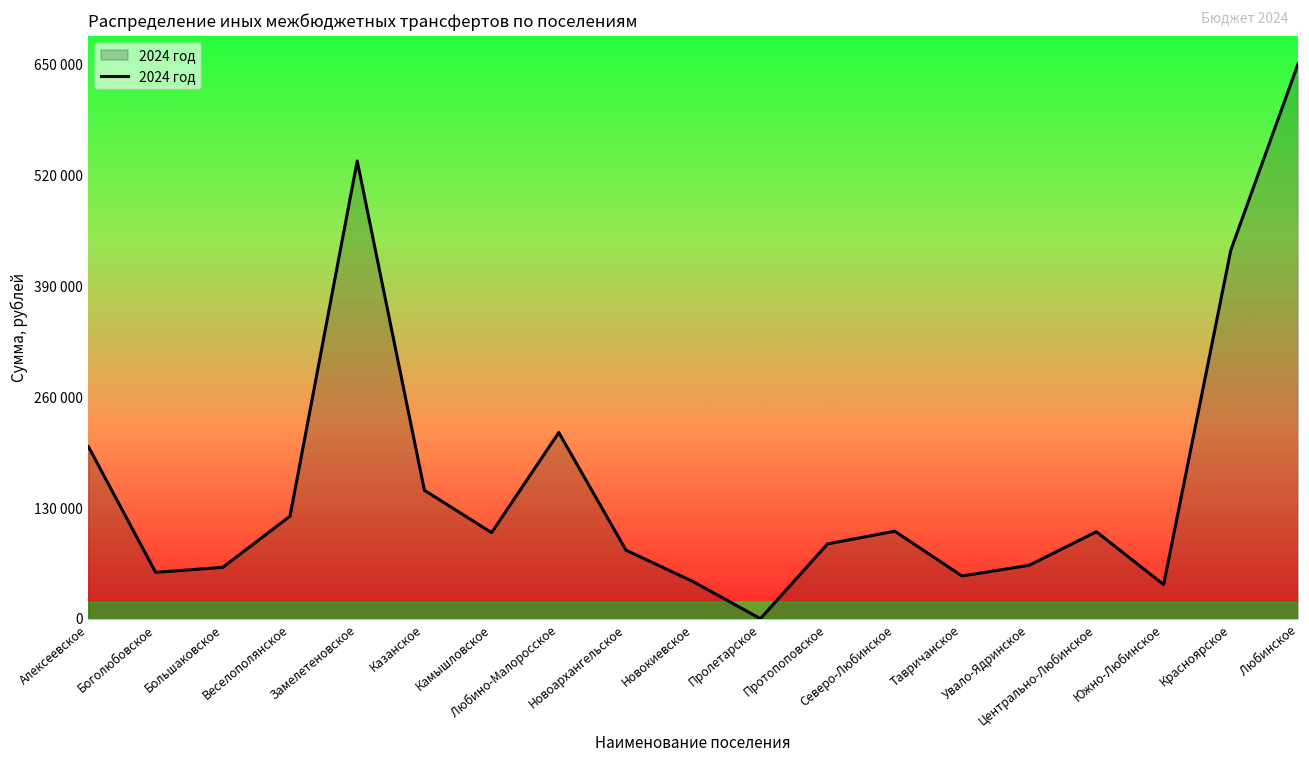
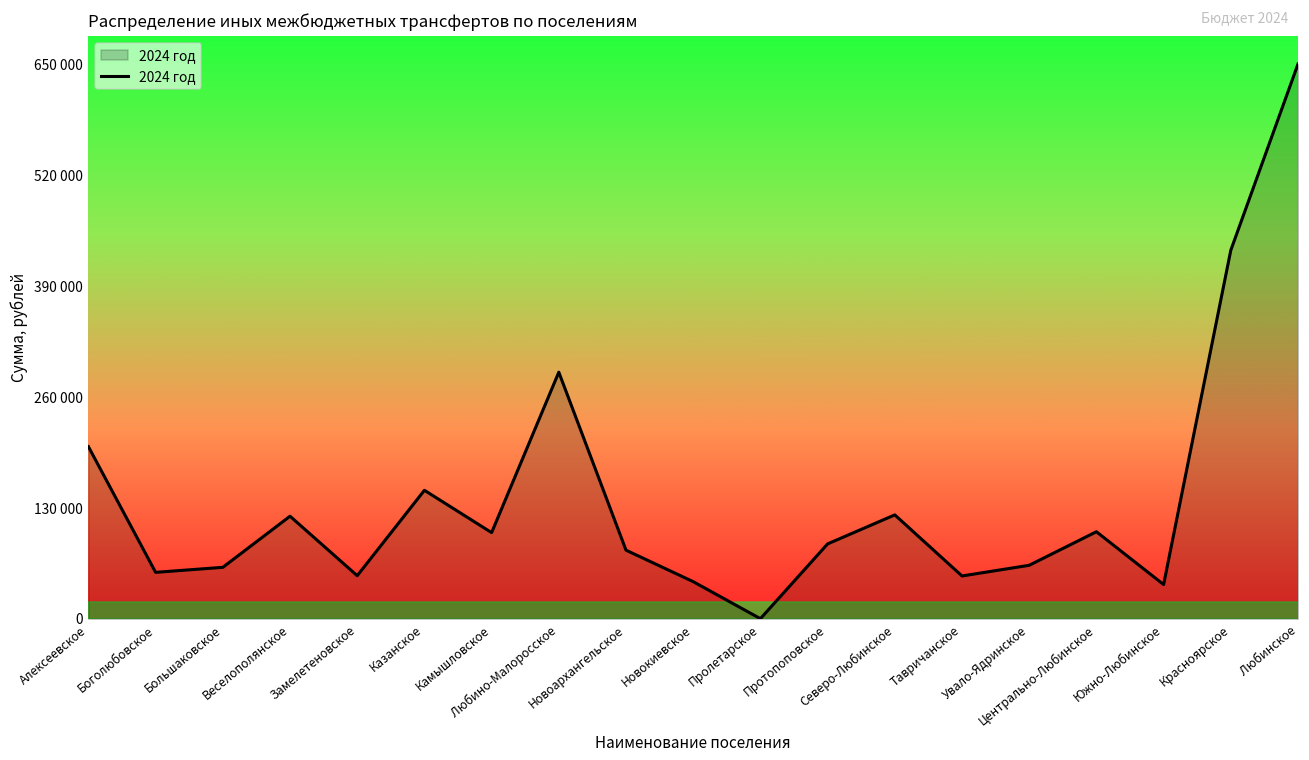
Замелетеновское: 540000 -> 50000
Любино-Малоросское: 220000 -> 290000
Северо-Любинское: 100000 -> 120000
